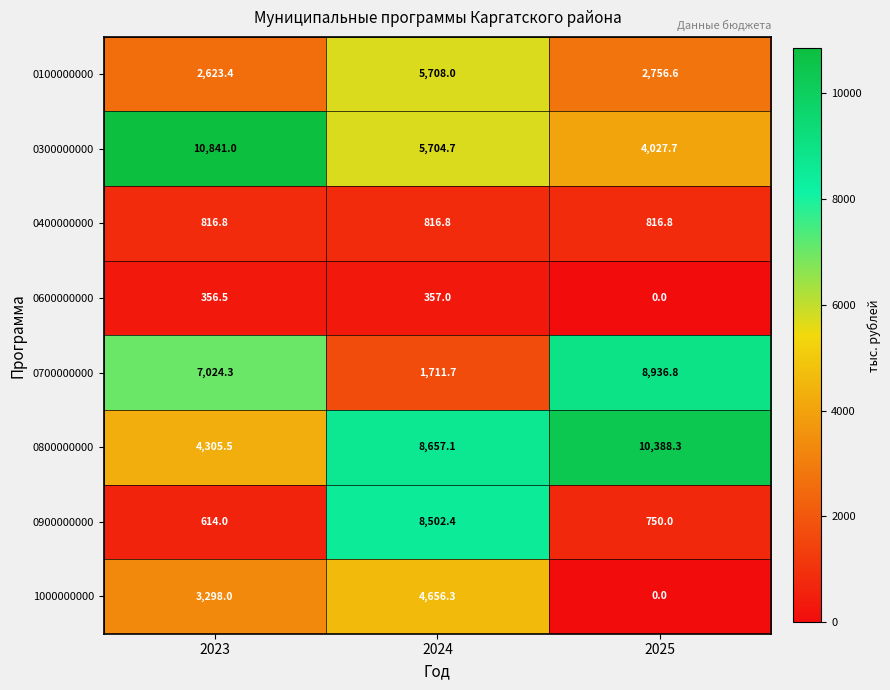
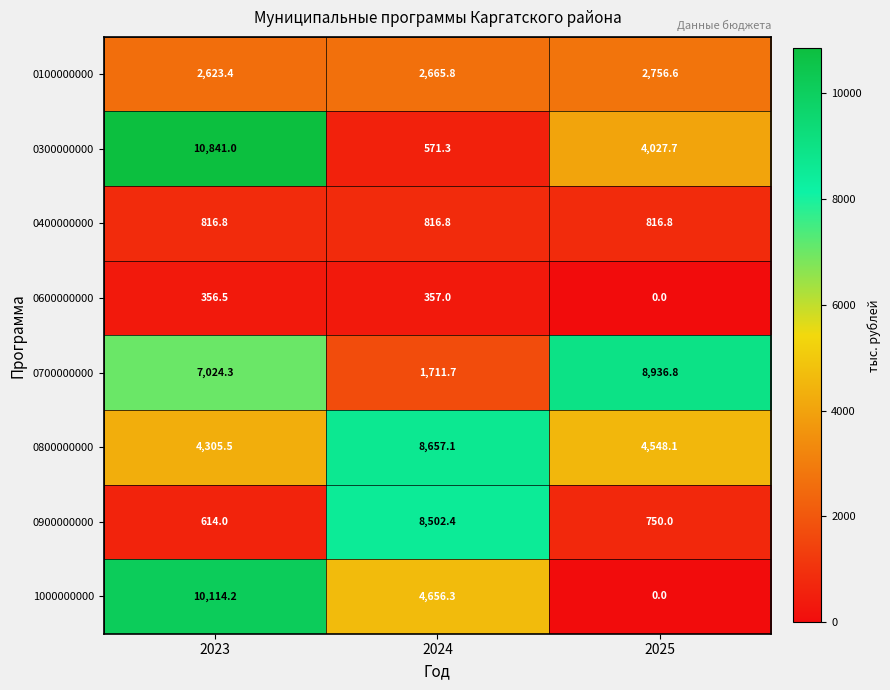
0100000000, 2024: 5,708.0 -> 2,665.8
0300000000, 2024: 5,704.7 -> 571.3
0800000000, 2025: 10,388.3 -> 4,548.1
1000000000, 2023: 3,298.0 -> 10,114.2
